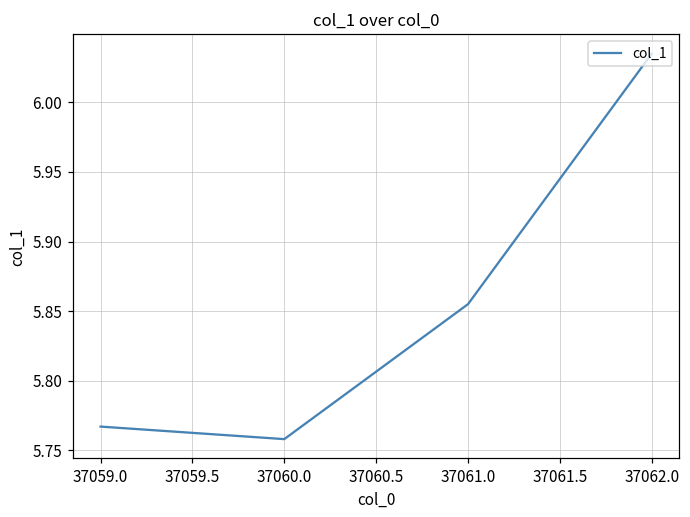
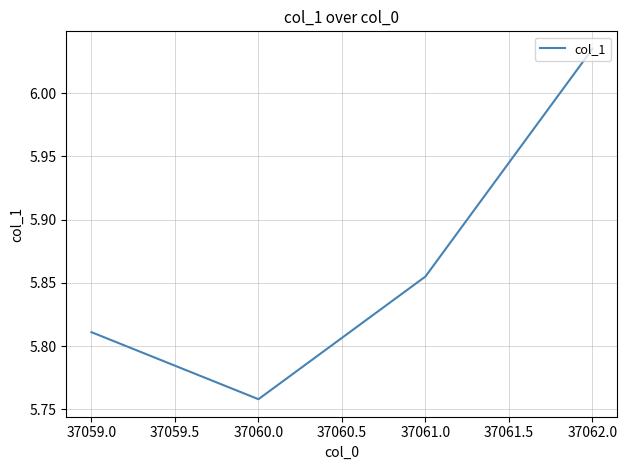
37059.0: 5.767 -> 5.811
